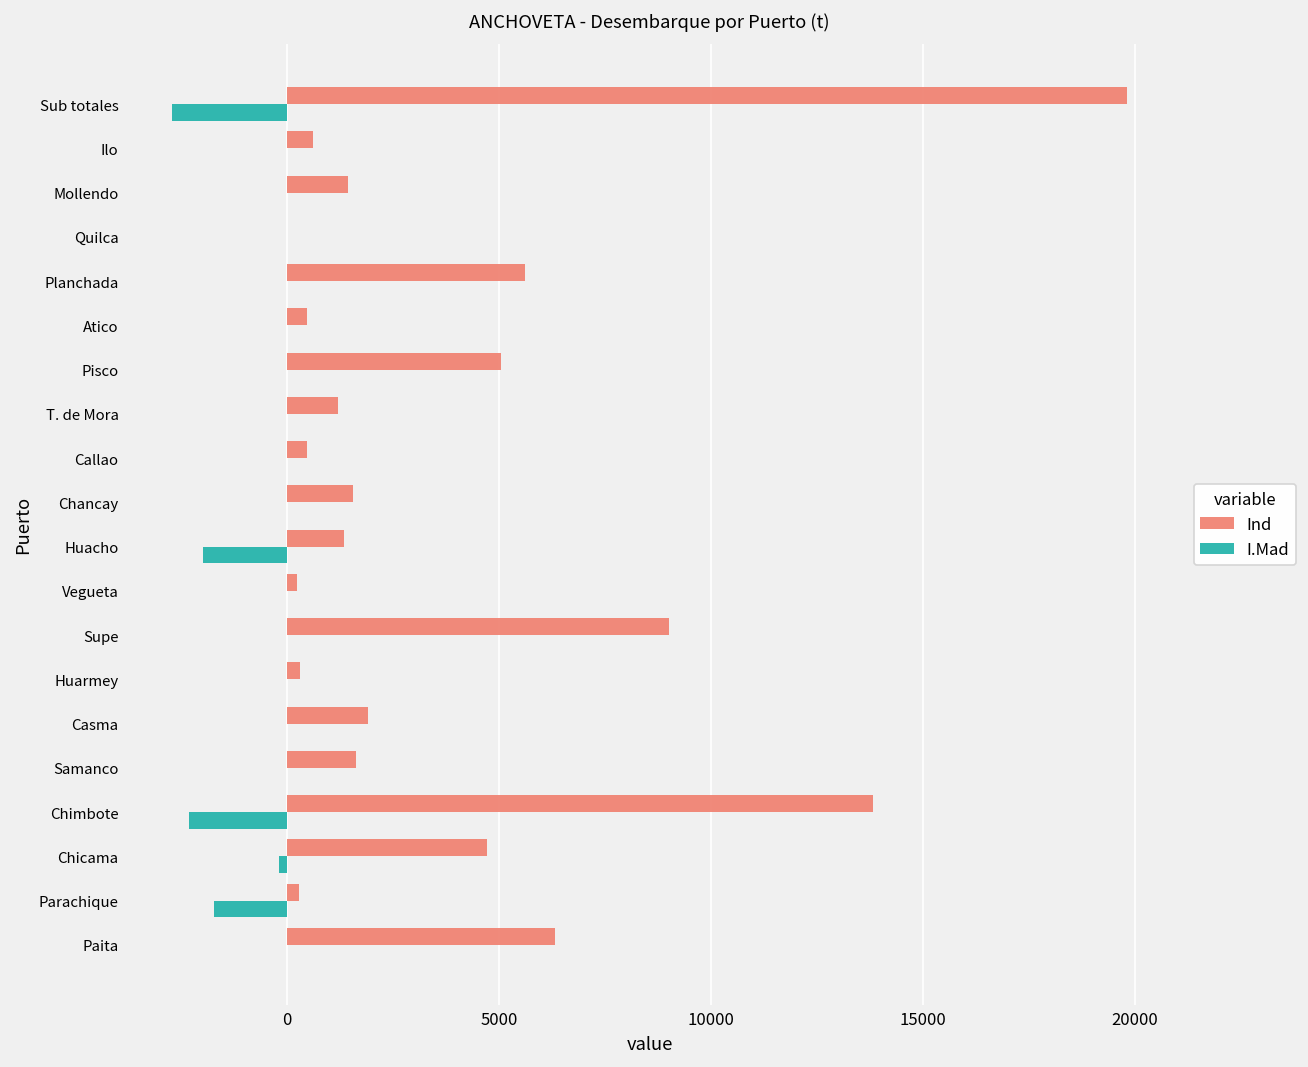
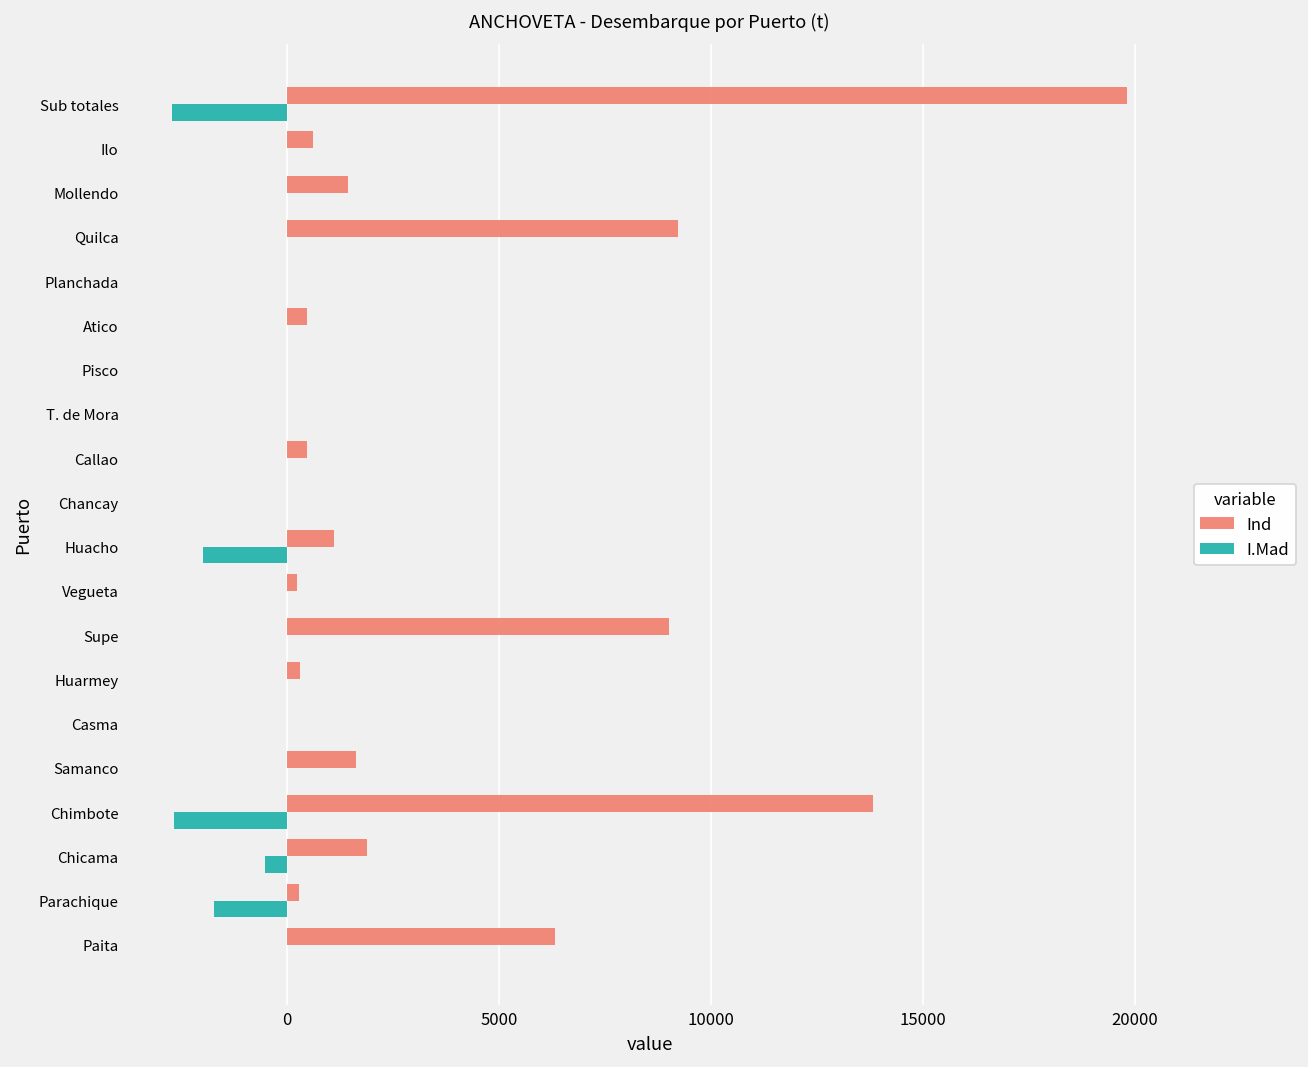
Ind, Quilca: 0 -> 9200
Ind, Planchada: 5600 -> 0
Ind, Pisco: 5000 -> 0
Ind, T. de Mora: 1200 -> 0
Ind, Chancay: 1600 -> 0
Ind, Huacho: 1300 -> 1100
Ind, Casma: 1900 -> 0
I.Mad, Chimbote: -2300 -> -2700
Ind, Chicama: 4700 -> 1900
I.Mad, Chicama: -200 -> -500
